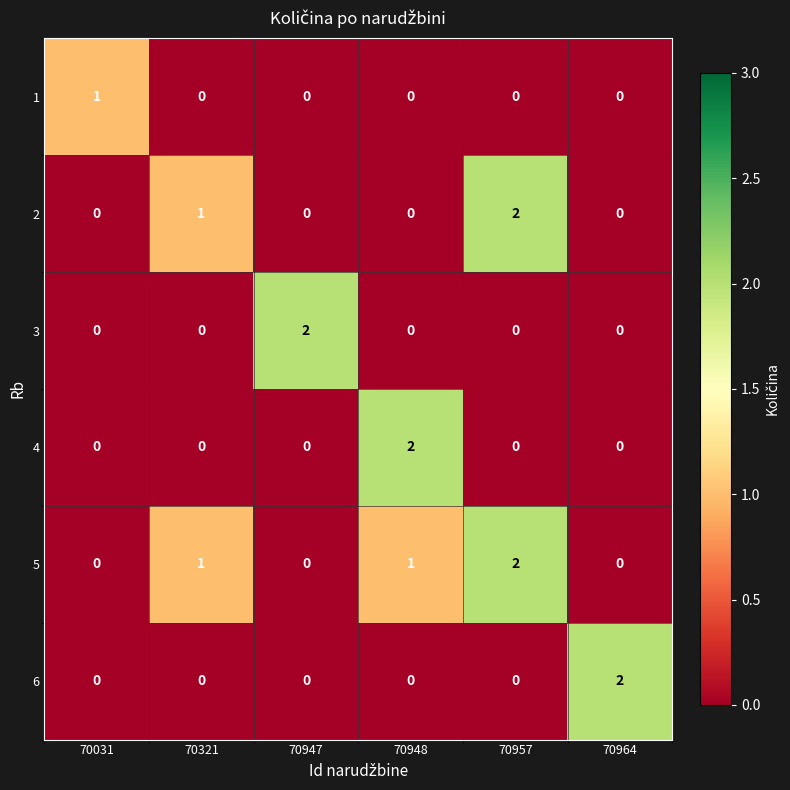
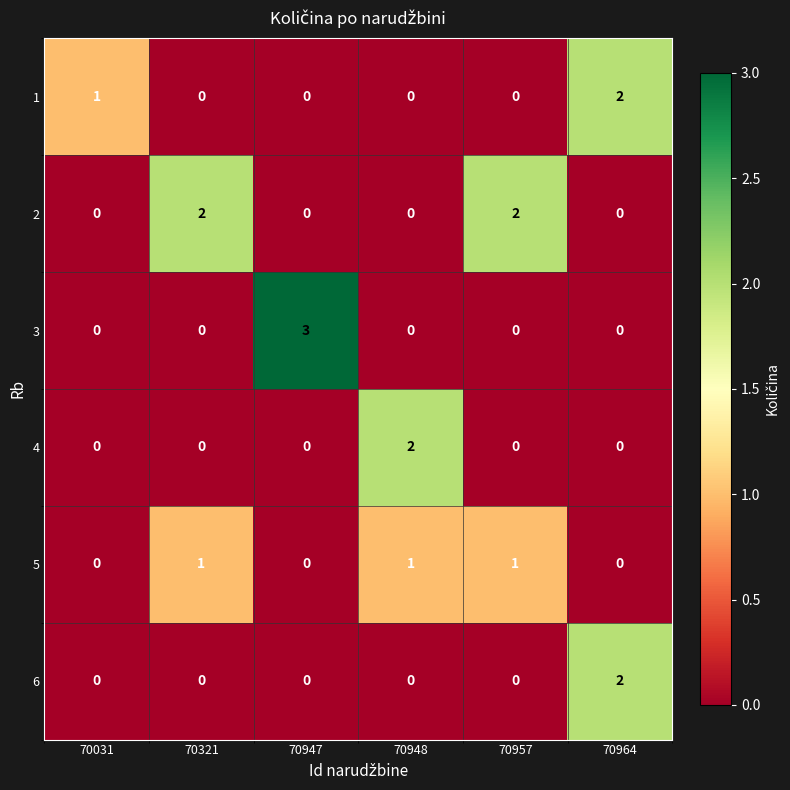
1, 70964: 0 -> 2
2, 70321: 1 -> 2
3, 70947: 2 -> 3
5, 70957: 2 -> 1
